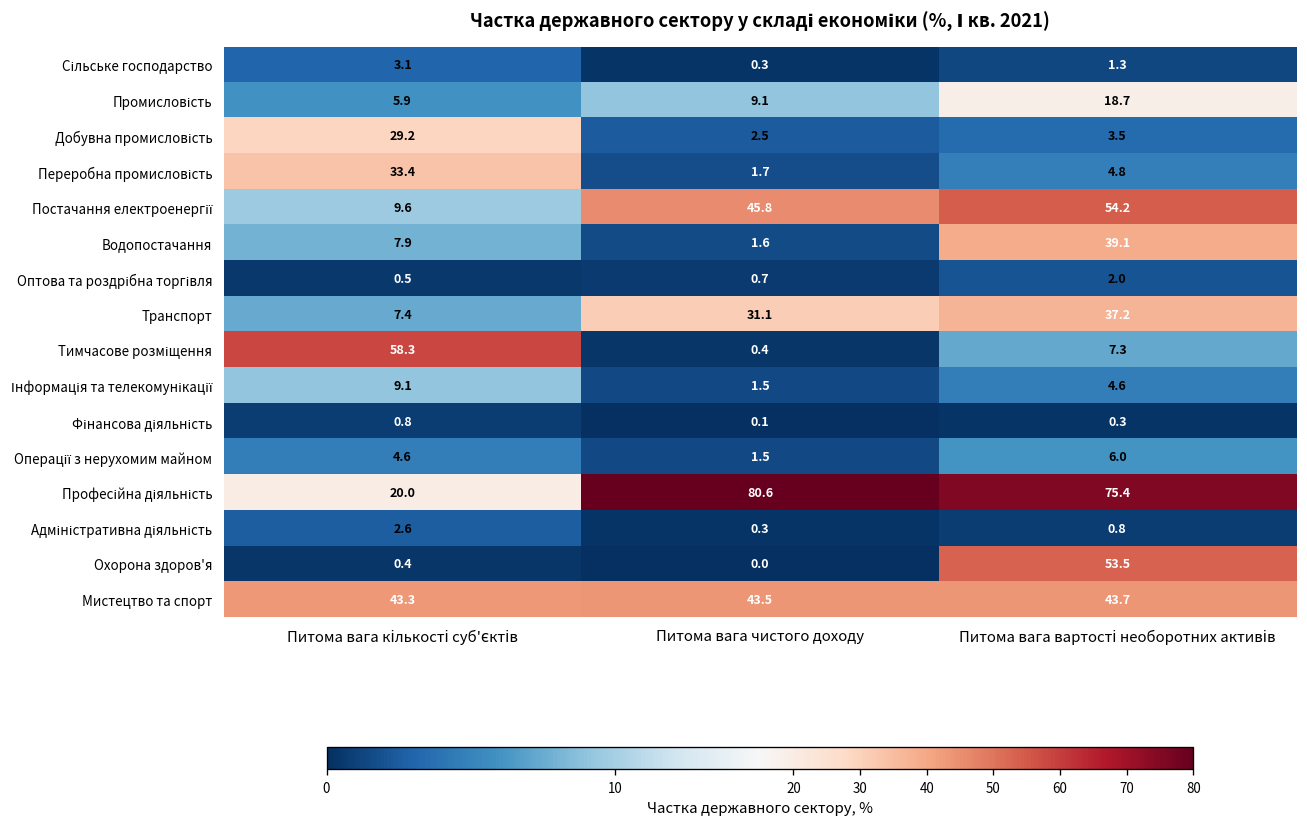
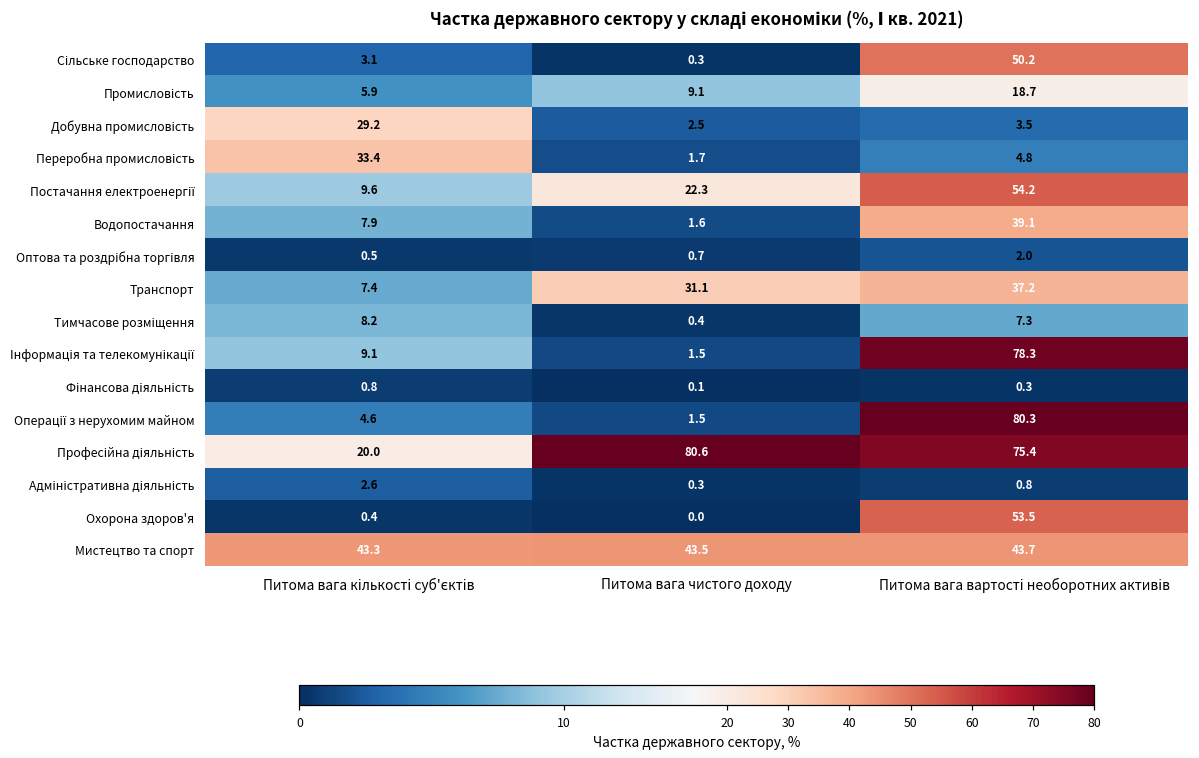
Сільське господарство, Питома вага вартості необоротних активів: 1.3 -> 50.2
Постачання електроенергії, Питома вага чистого доходу: 45.8 -> 22.3
Тимчасове розміщення, Питома вага кількості суб'єктів: 58.3 -> 8.2
Інформація та телекомунікації, Питома вага вартості необоротних активів: 4.6 -> 78.3
Операції з нерухомим майном, Питома вага вартості необоротних активів: 6.0 -> 80.3
